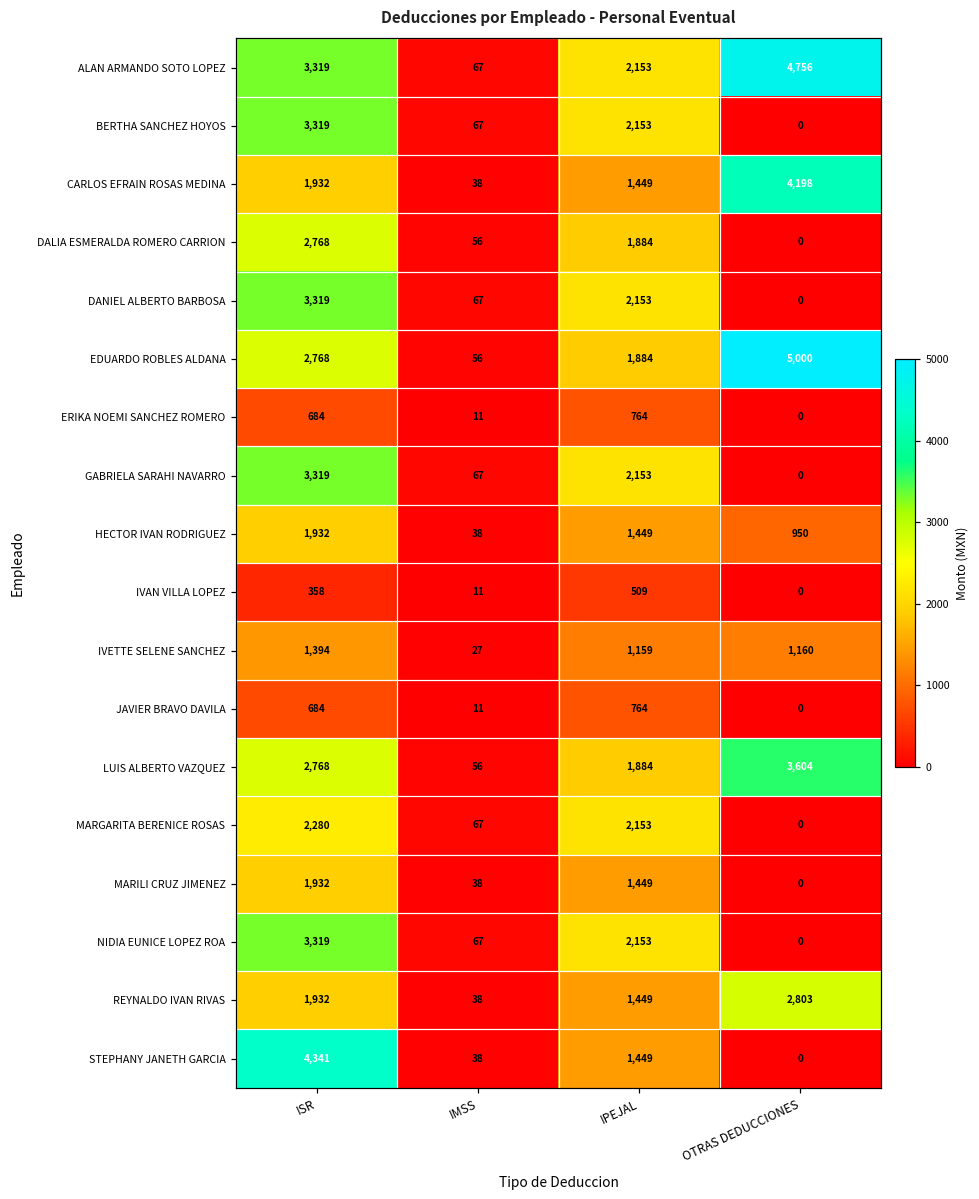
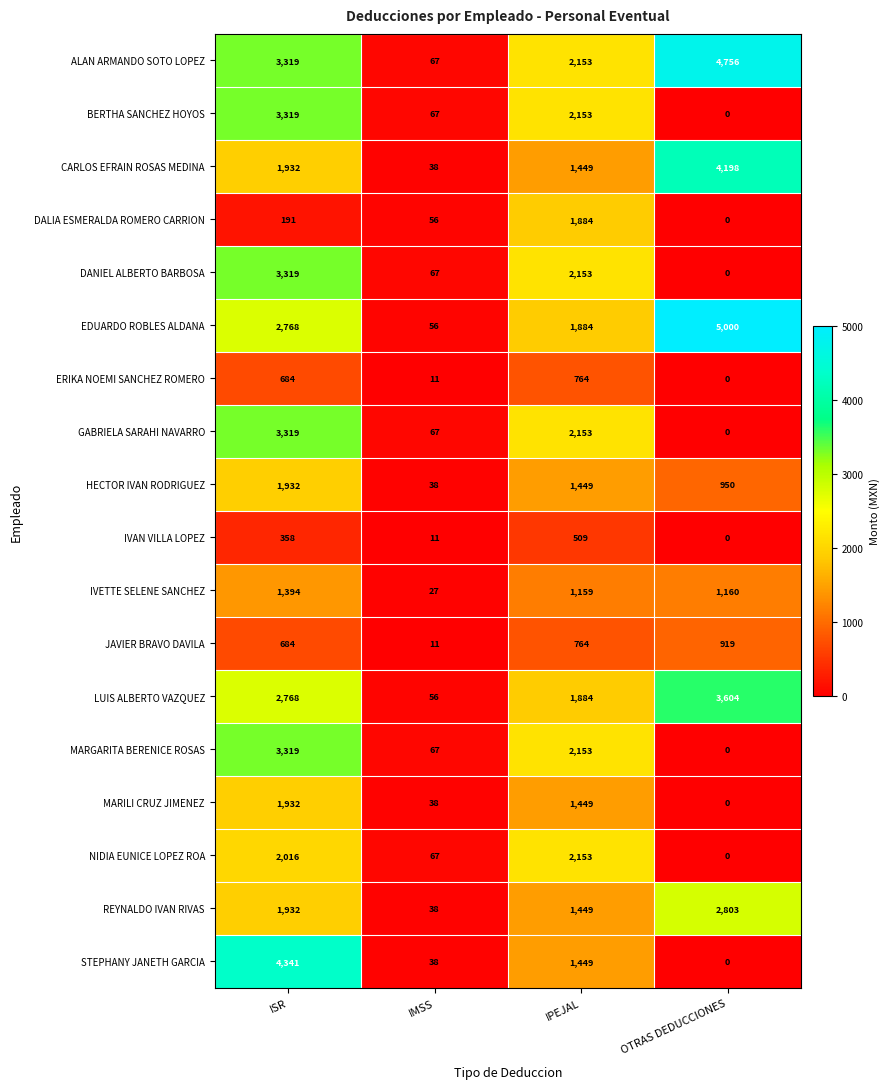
DALIA ESMERALDA ROMERO CARRION, ISR: 2,768 -> 191
JAVIER BRAVO DAVILA, OTRAS DEDUCCIONES: 0 -> 919
MARGARITA BERENICE ROSAS, ISR: 2,280 -> 3,319
NIDIA EUNICE LOPEZ ROA, ISR: 3,319 -> 2,016
